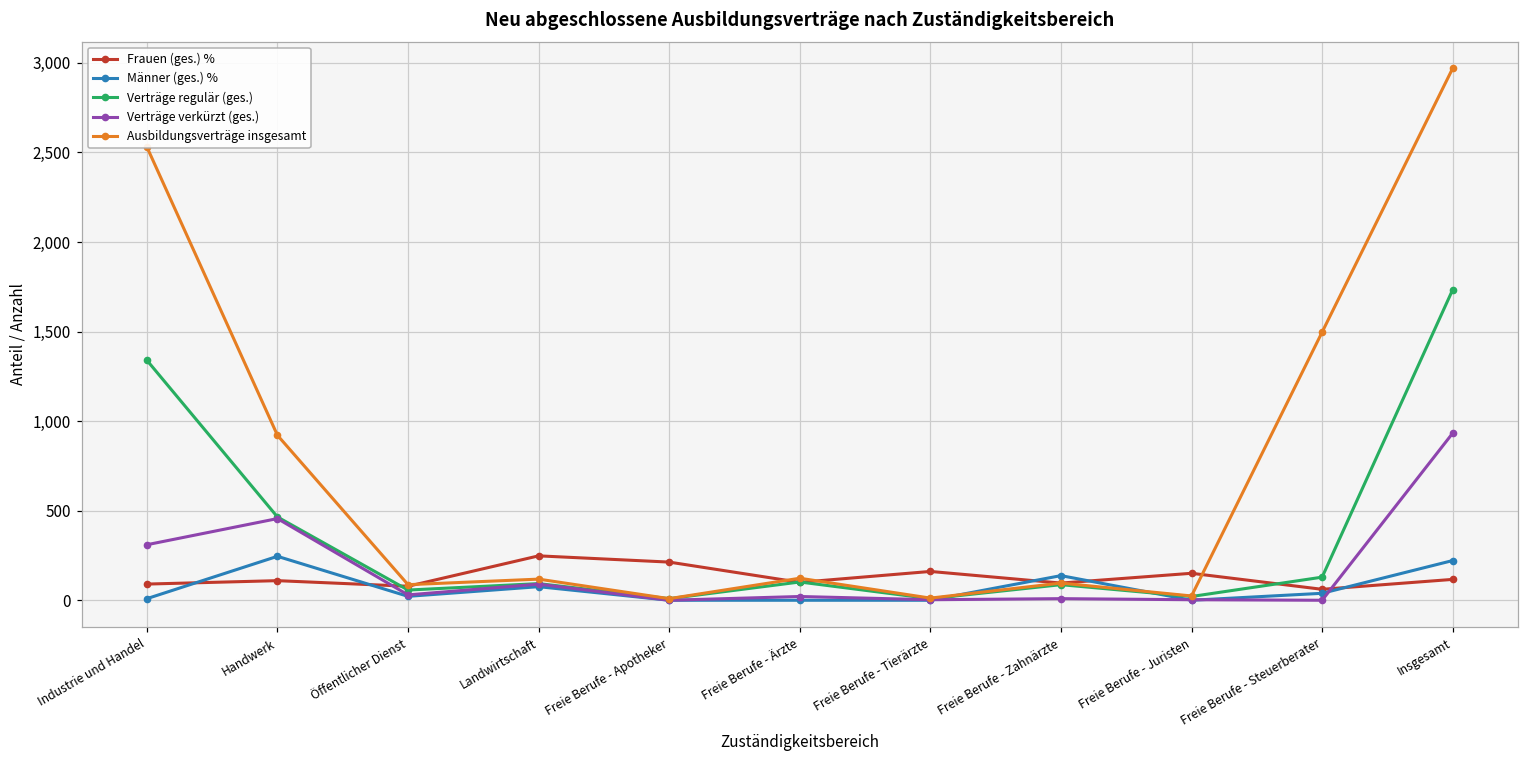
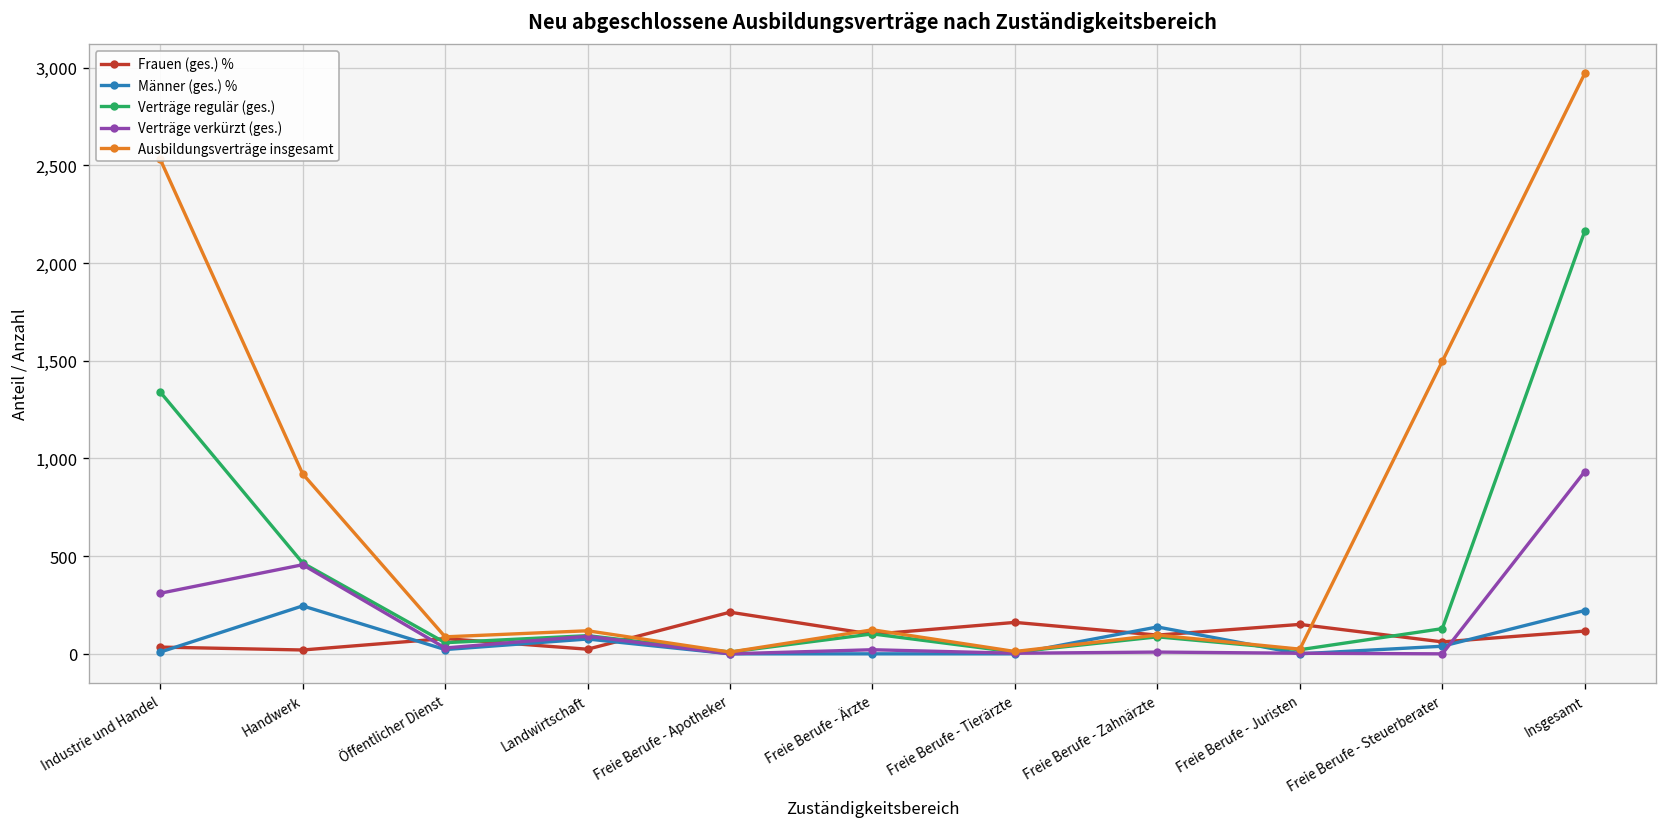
Frauen (ges.) %, Industrie und Handel: 90 -> 30
Frauen (ges.) %, Handwerk: 110 -> 20
Frauen (ges.) %, Landwirtschaft: 250 -> 20
Verträge regulär (ges.), Insgesamt: 1,730 -> 2,160
